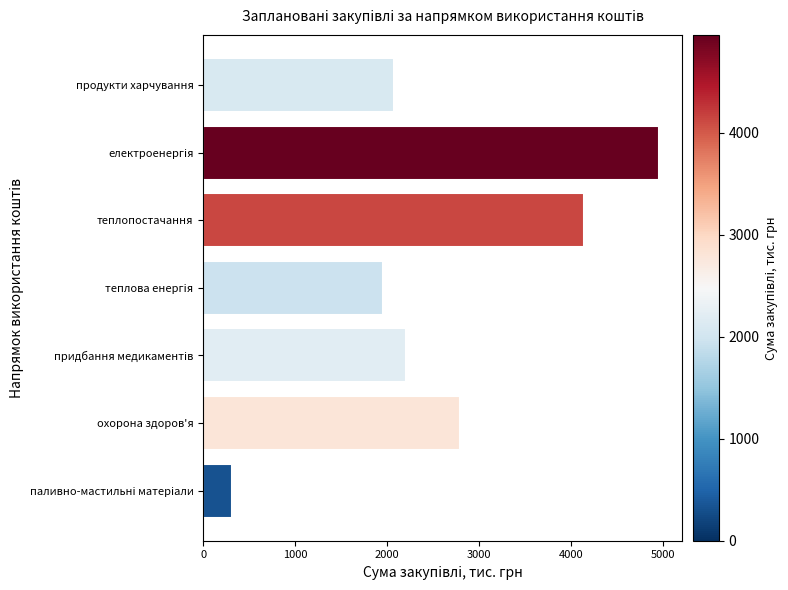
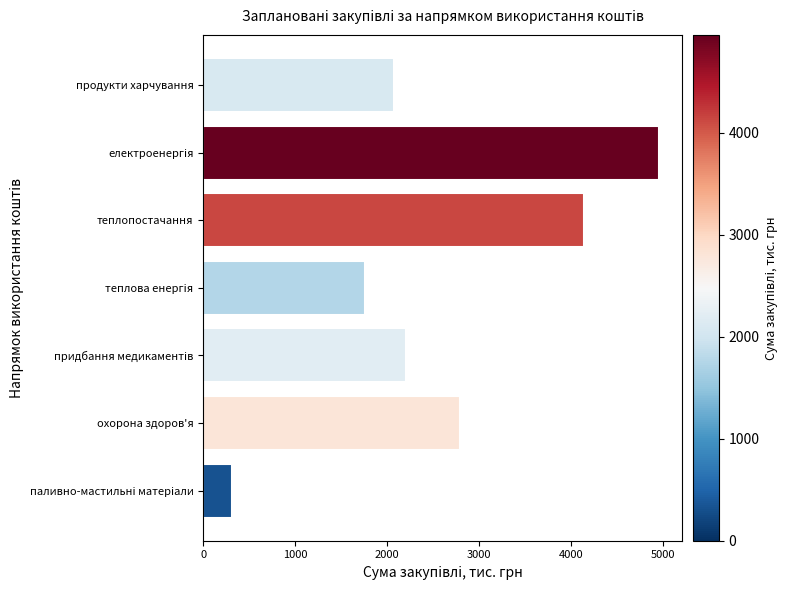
теплова енергія: 2000 -> 1800
